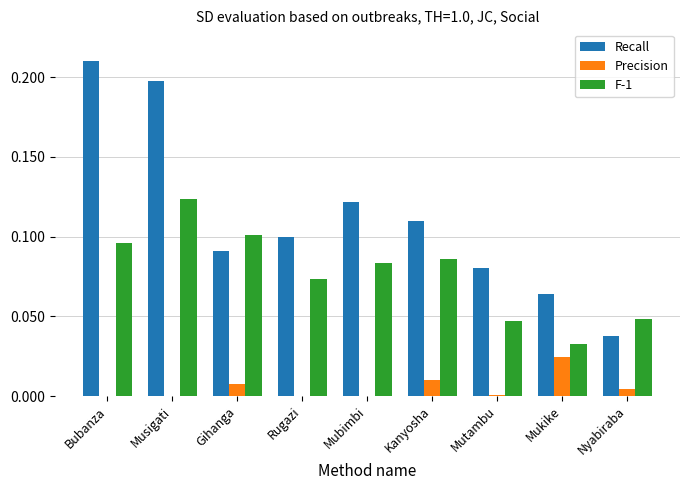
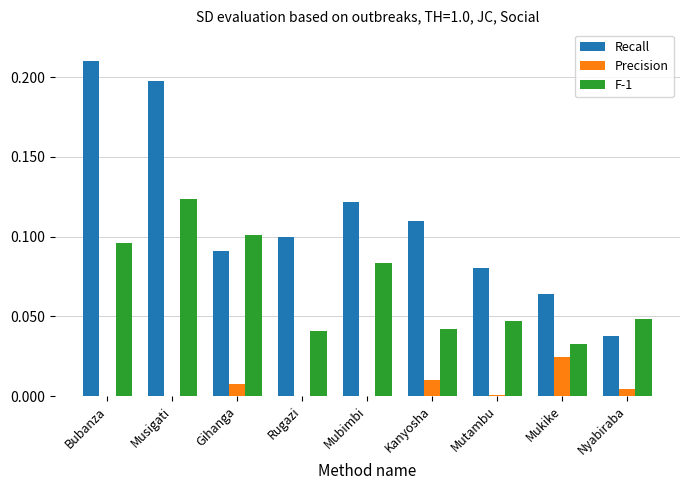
F-1, Rugazi: 0.074 -> 0.041
F-1, Kanyosha: 0.086 -> 0.042
